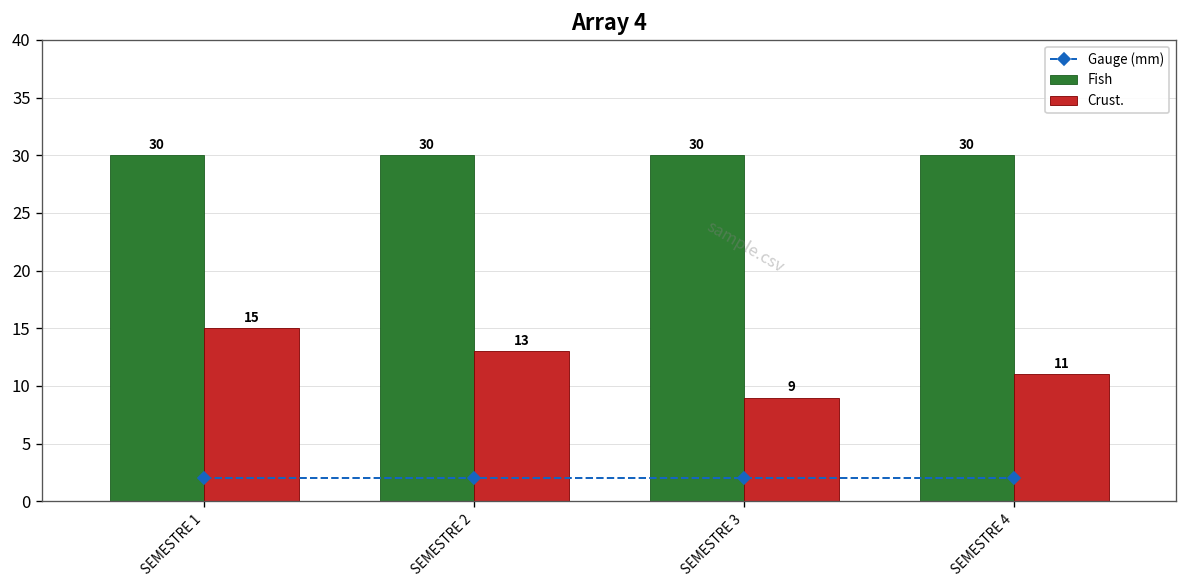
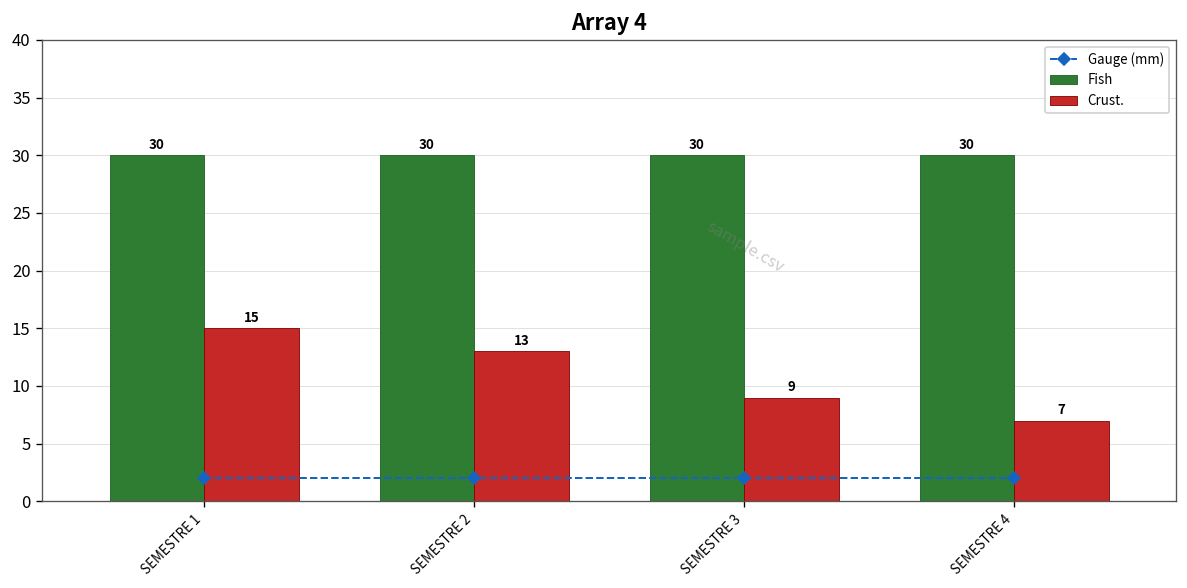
Crust., SEMESTRE 4: 11 -> 7
